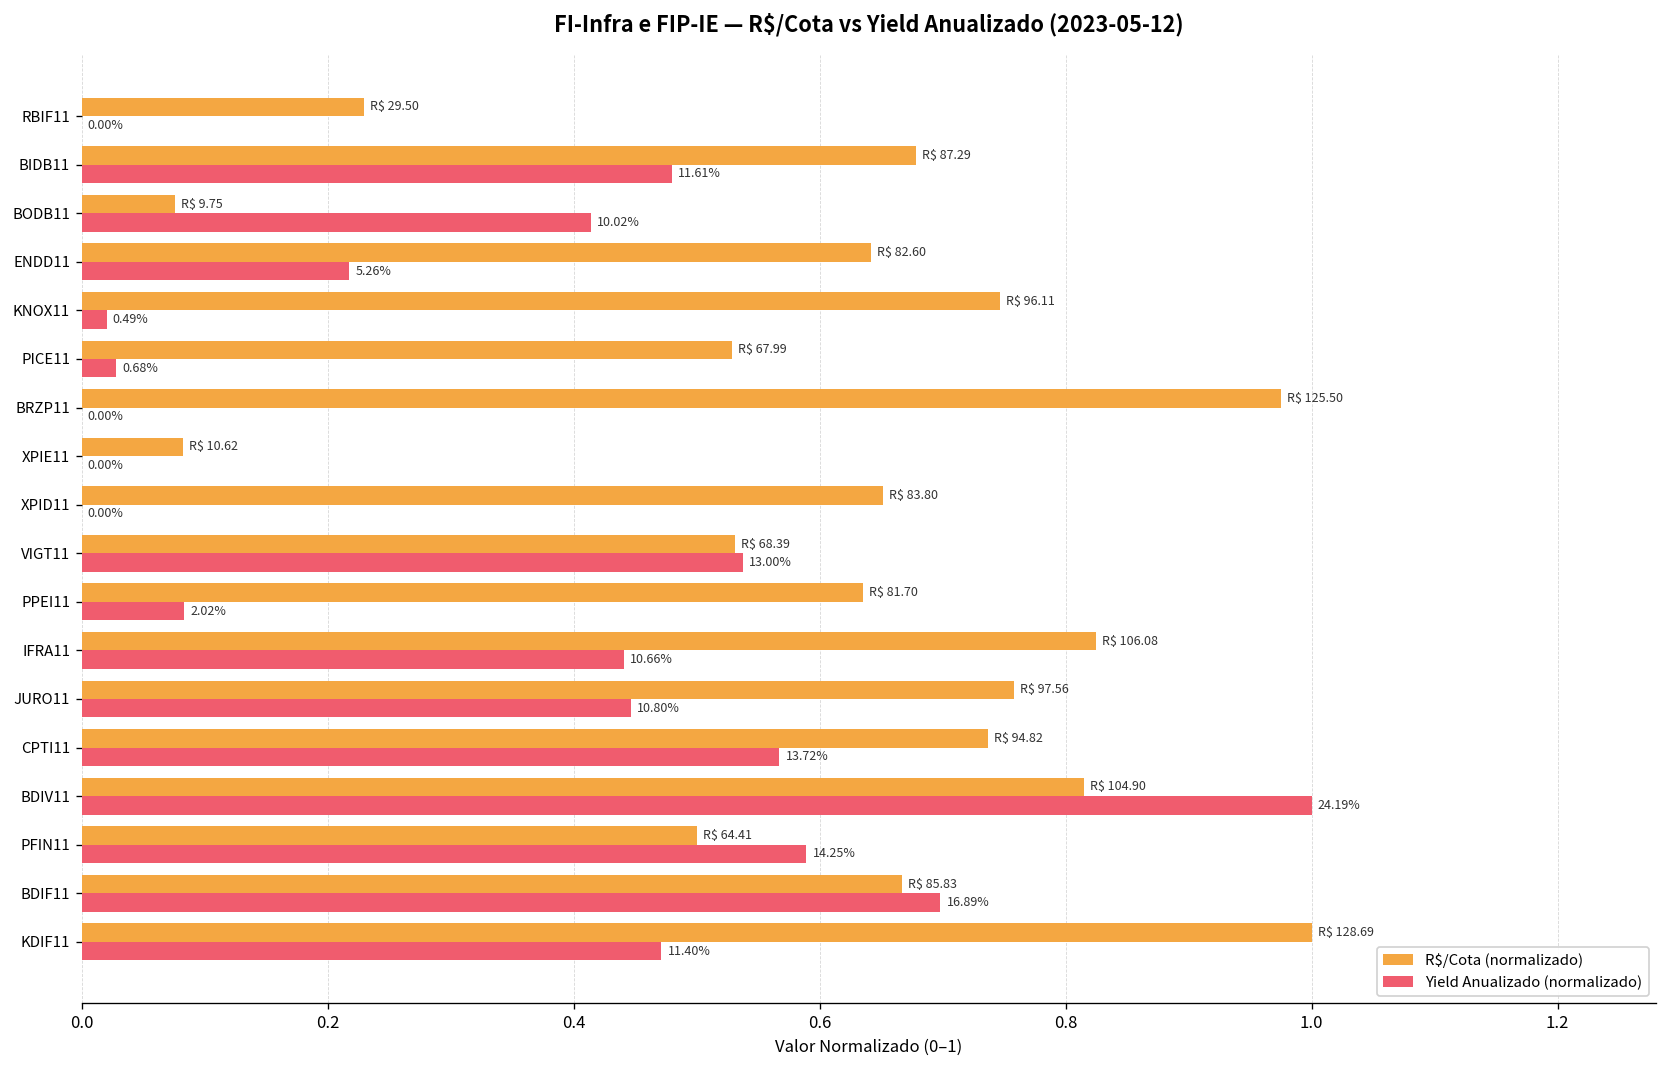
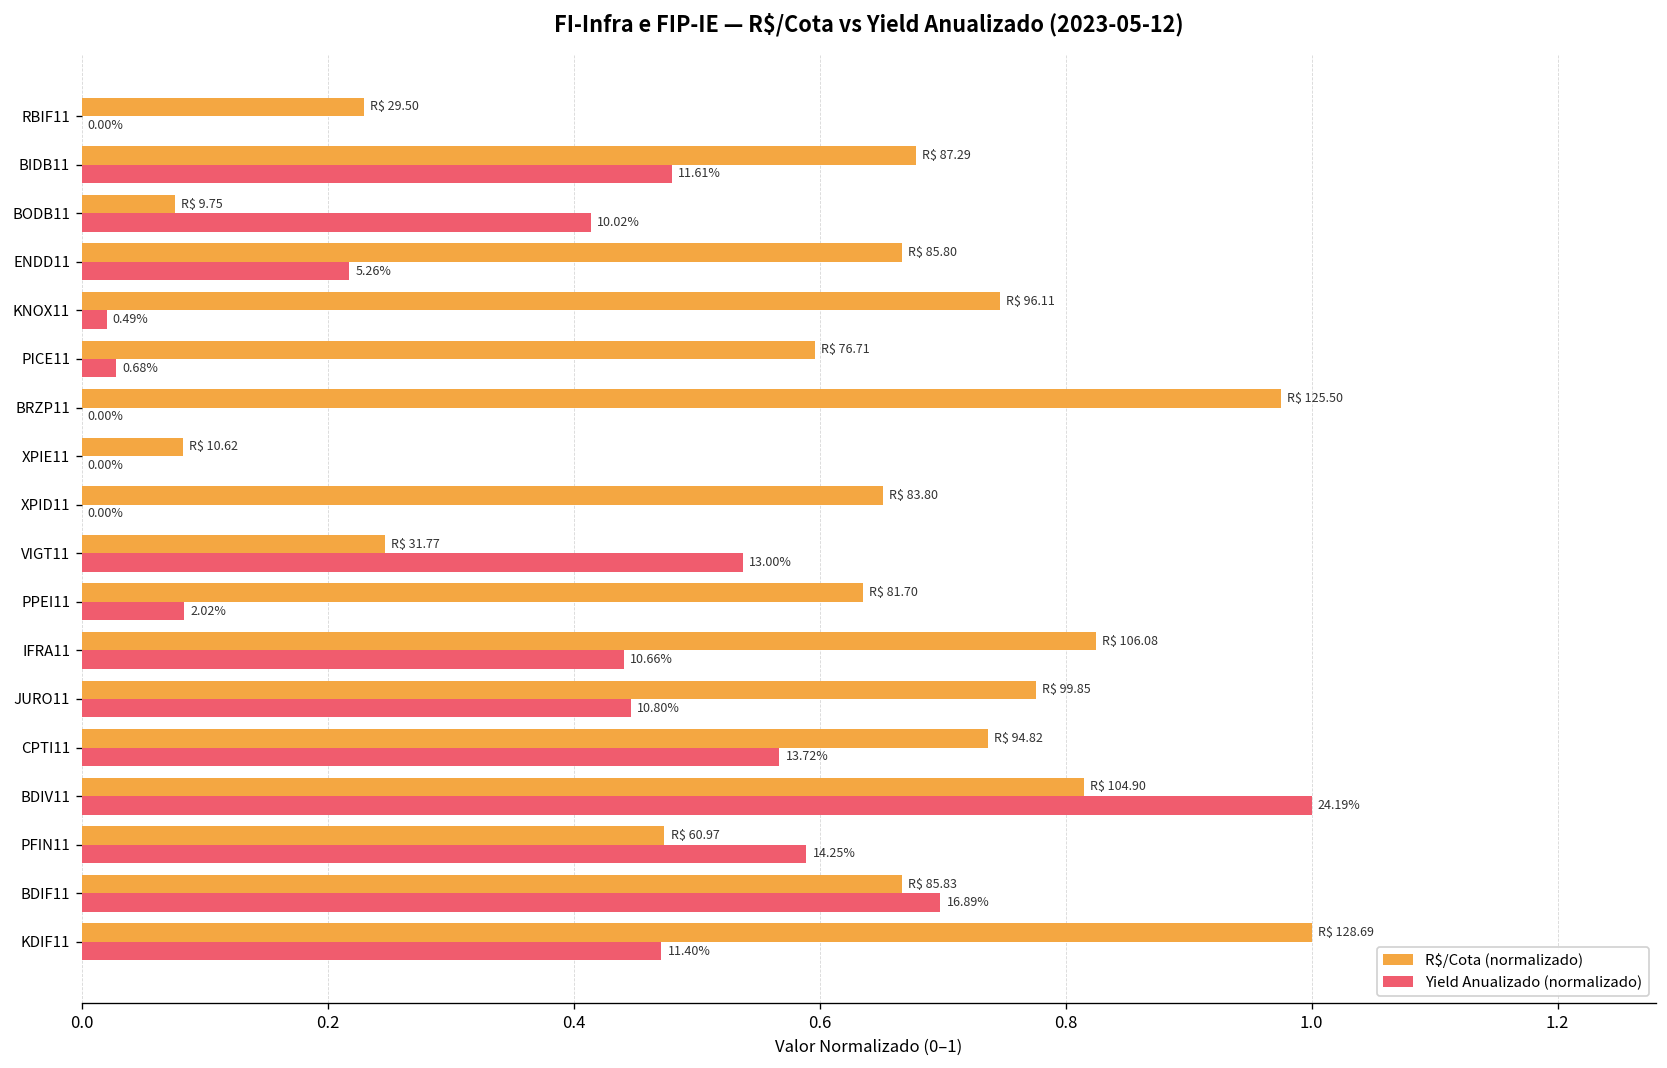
R$/Cota (normalizado), ENDD11: 82.60 -> 85.80
R$/Cota (normalizado), PICE11: 67.99 -> 76.71
R$/Cota (normalizado), VIGT11: 68.39 -> 31.77
R$/Cota (normalizado), JURO11: 97.56 -> 99.85
R$/Cota (normalizado), PFIN11: 64.41 -> 60.97
